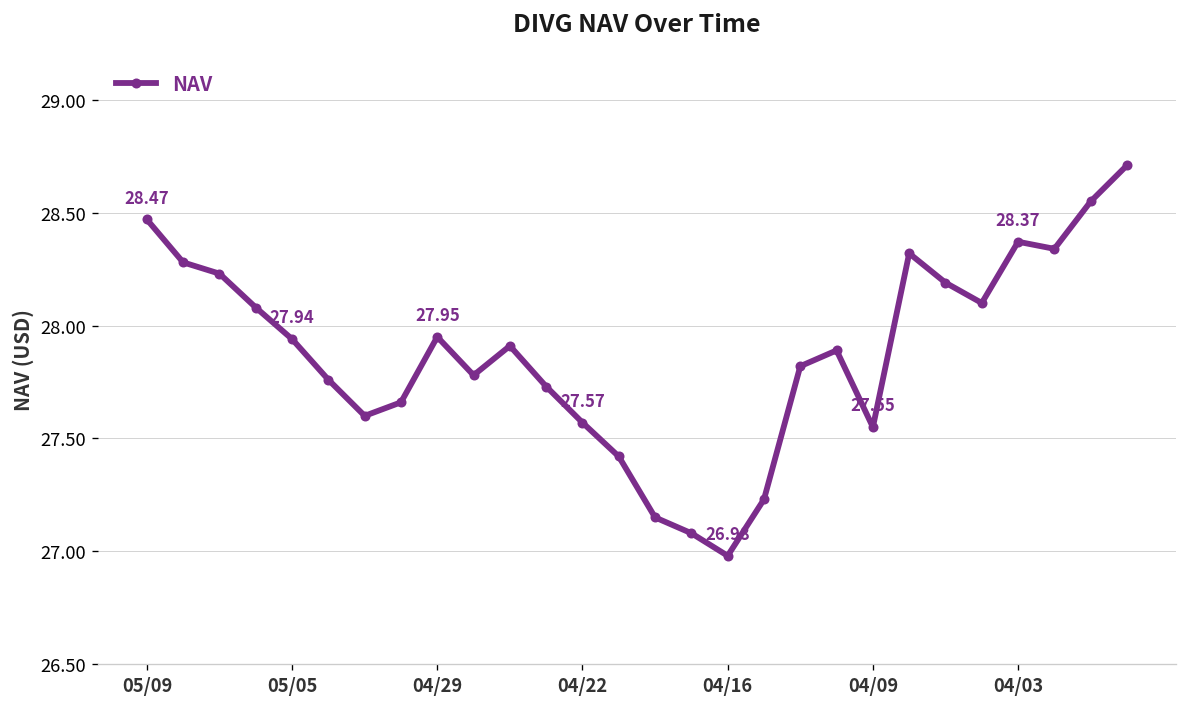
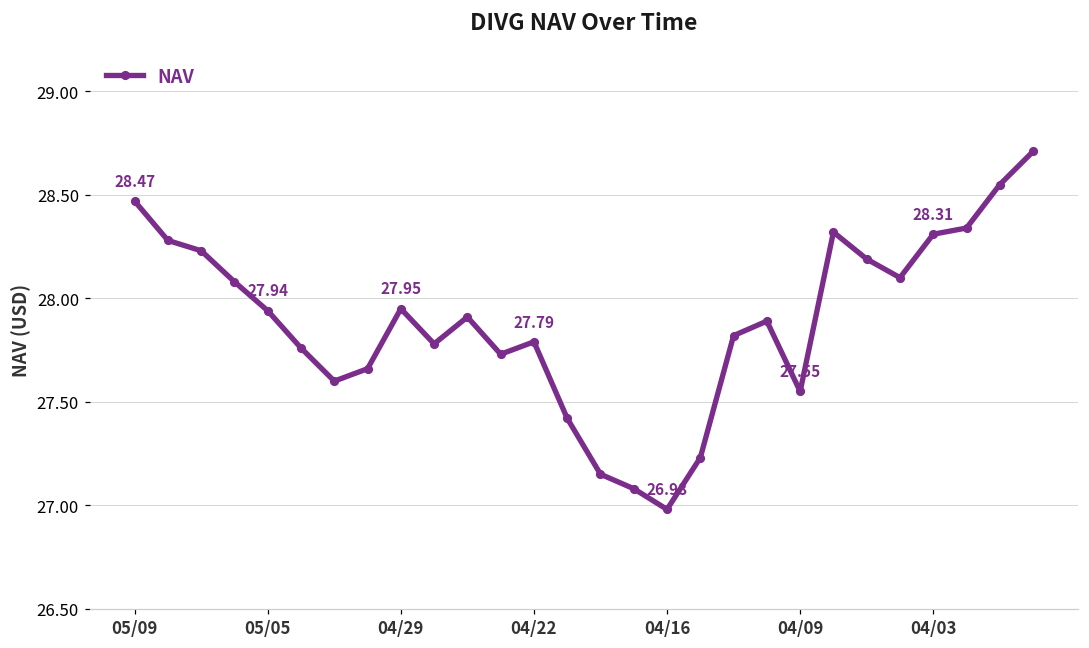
04/22: 27.57 -> 27.79
04/03: 28.37 -> 28.31
